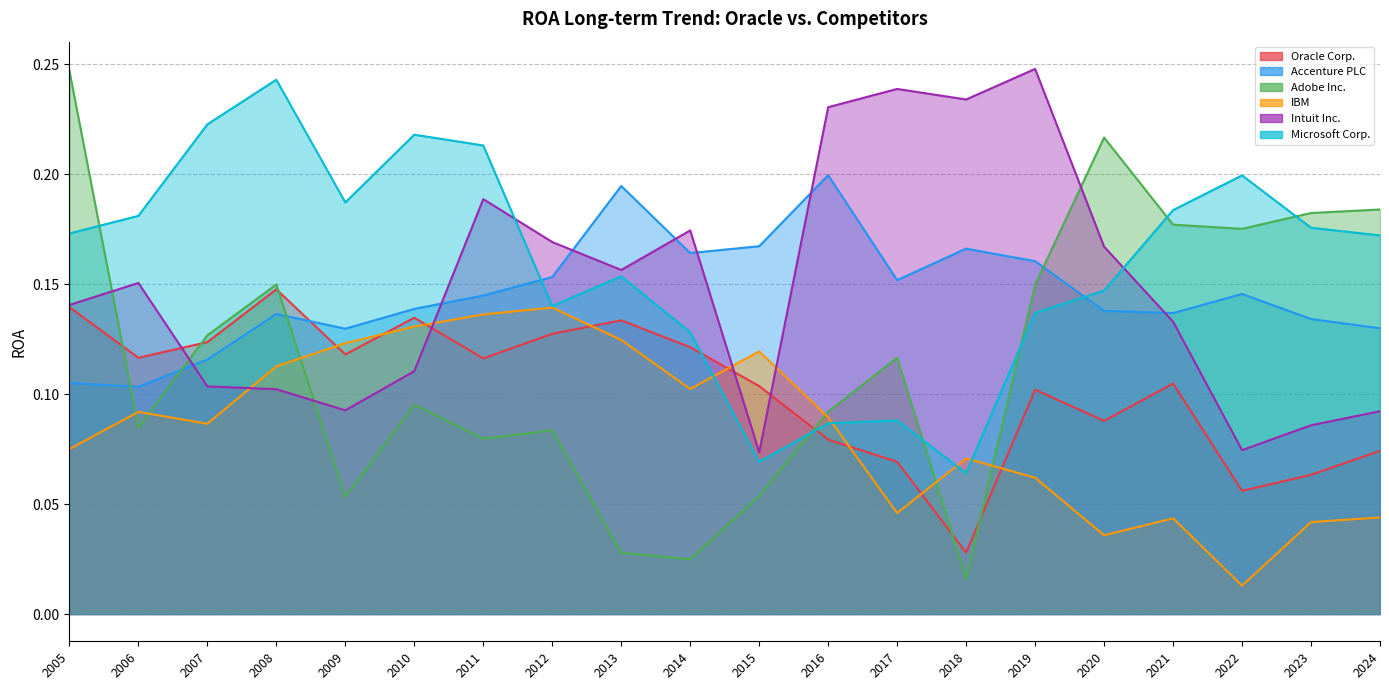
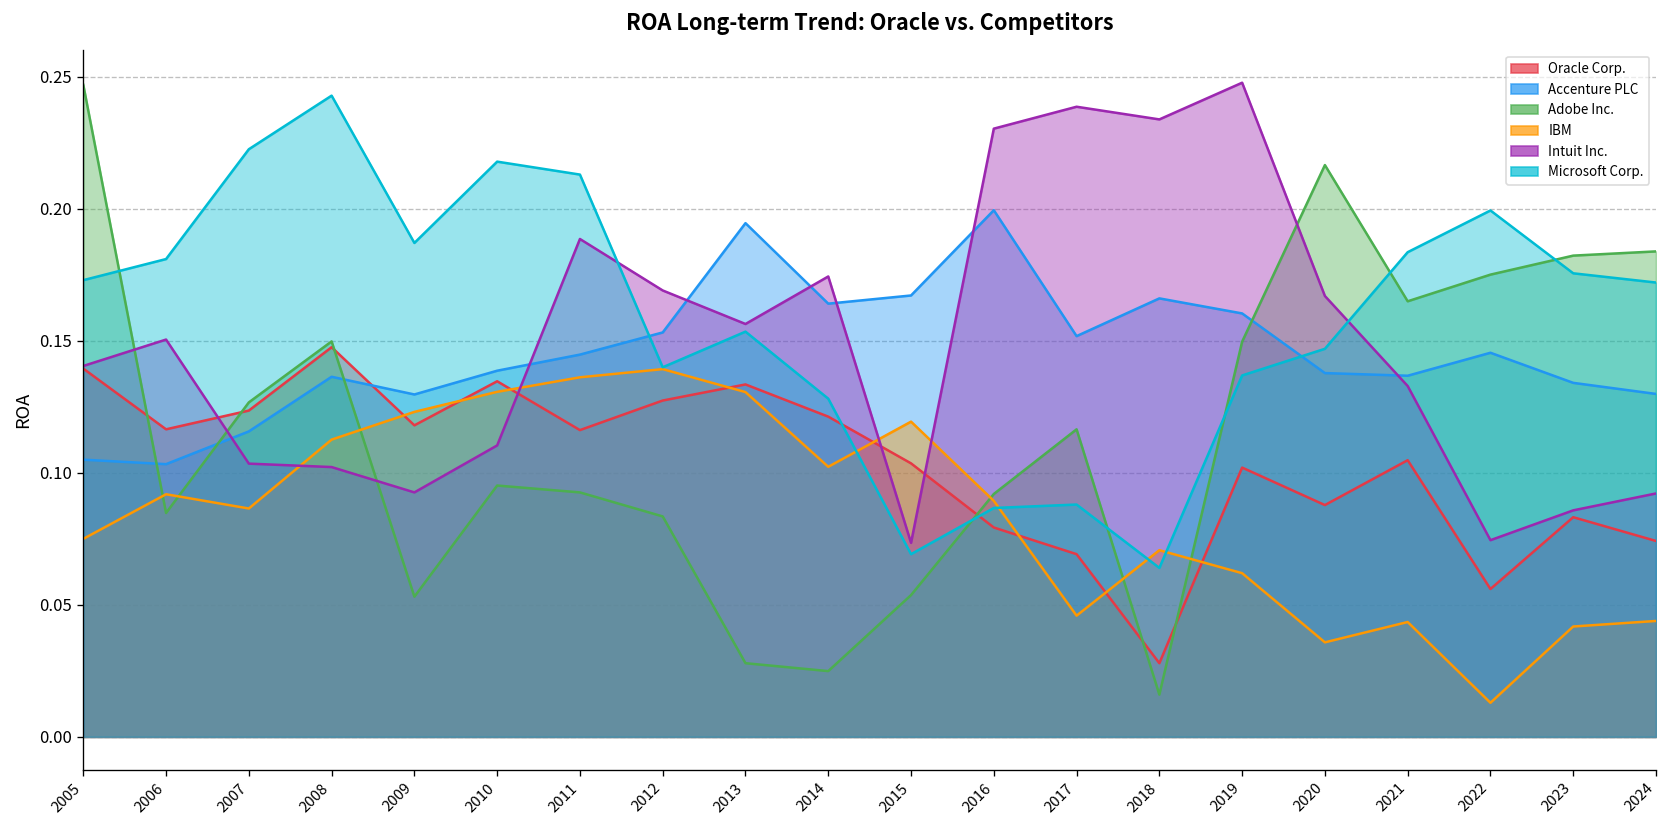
Adobe Inc., 2011: 0.080 -> 0.093
IBM, 2013: 0.125 -> 0.131
Adobe Inc., 2021: 0.177 -> 0.165
Oracle Corp., 2023: 0.063 -> 0.083
